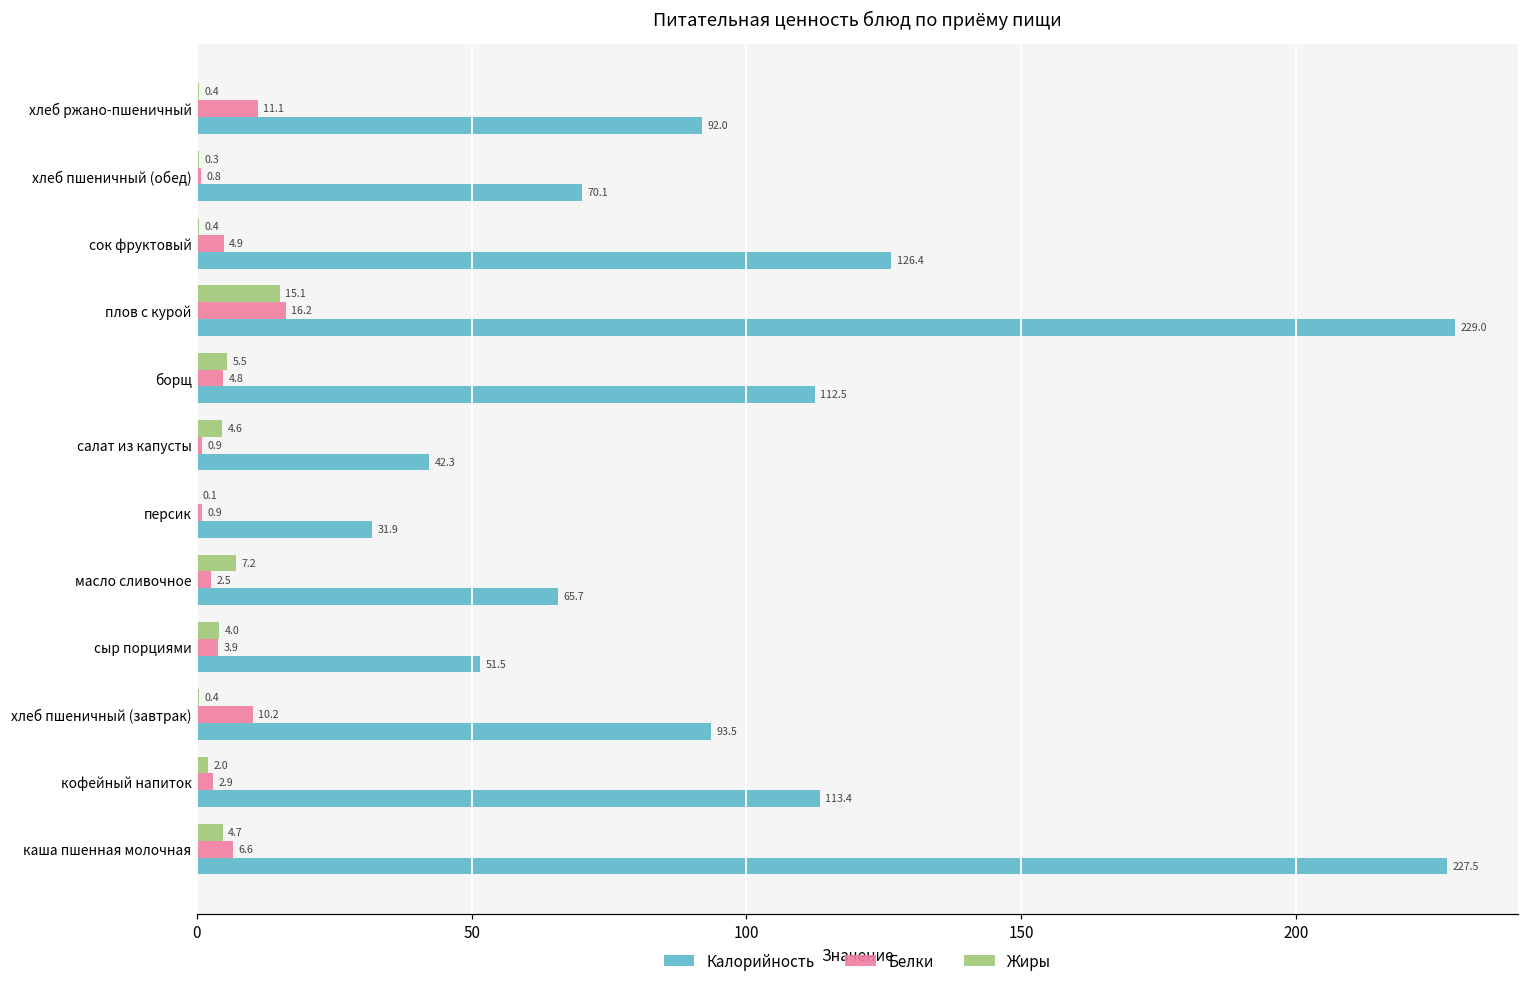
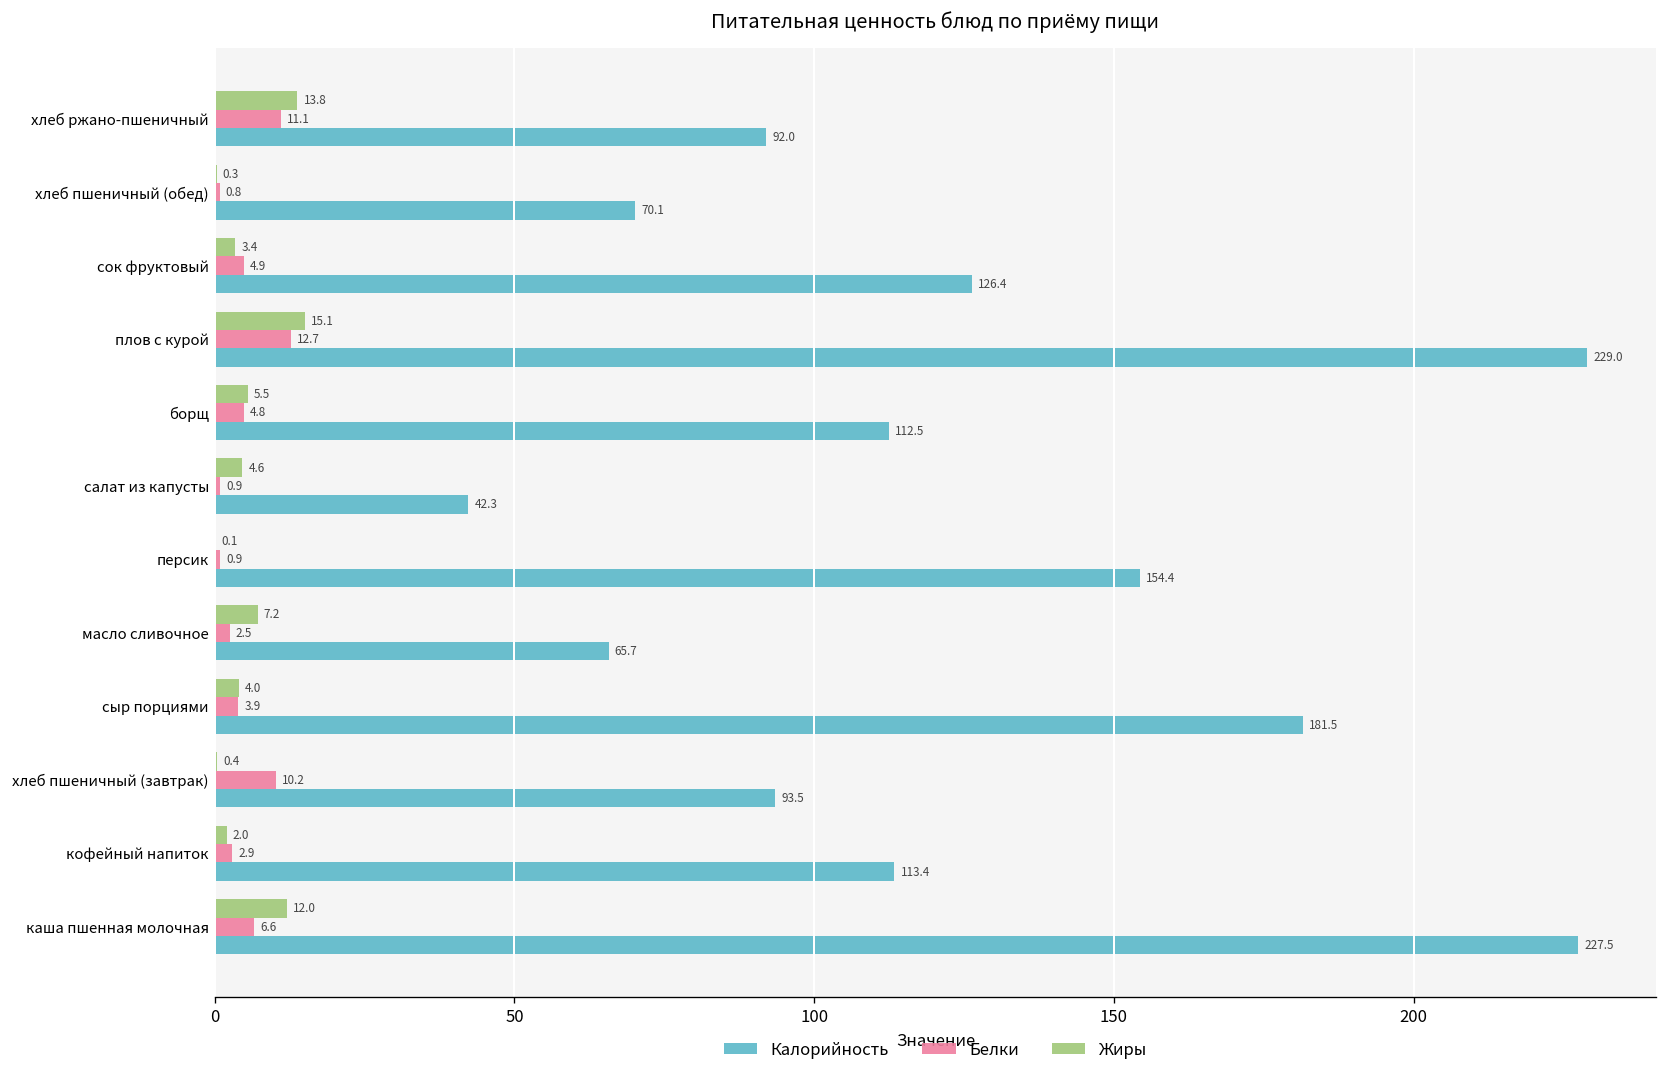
Жиры, хлеб ржано-пшеничный: 0.4 -> 13.8
Жиры, сок фруктовый: 0.4 -> 3.4
Белки, плов с курой: 16.2 -> 12.7
Калорийность, персик: 31.9 -> 154.4
Калорийность, сыр порциями: 51.5 -> 181.5
Жиры, каша пшенная молочная: 4.7 -> 12.0
